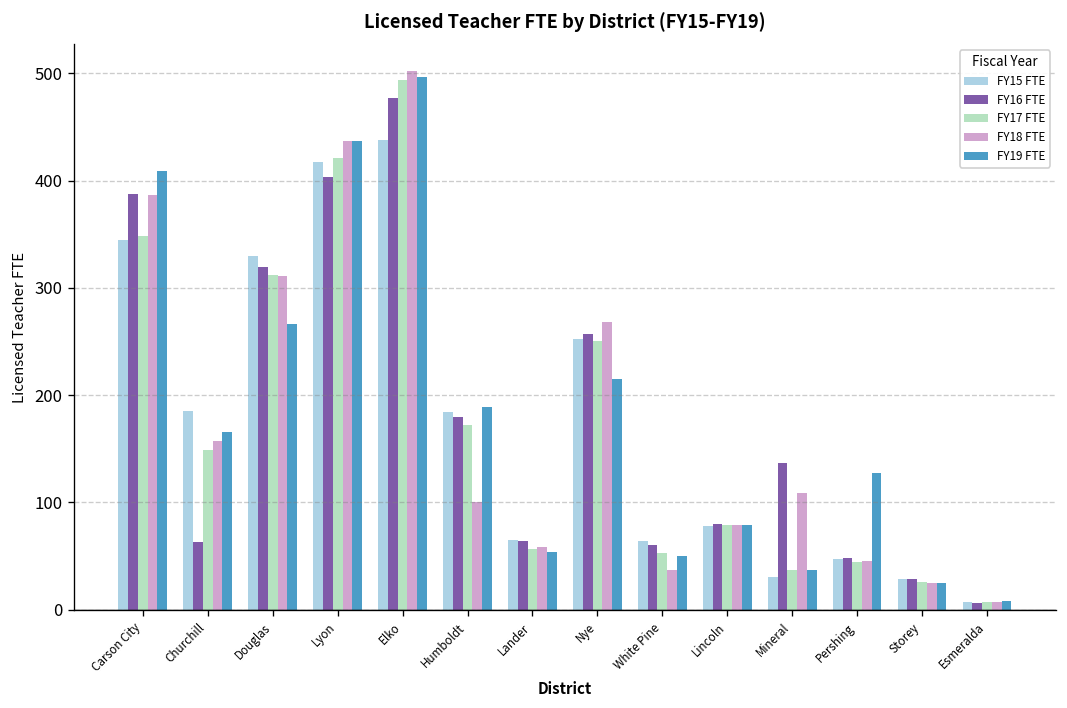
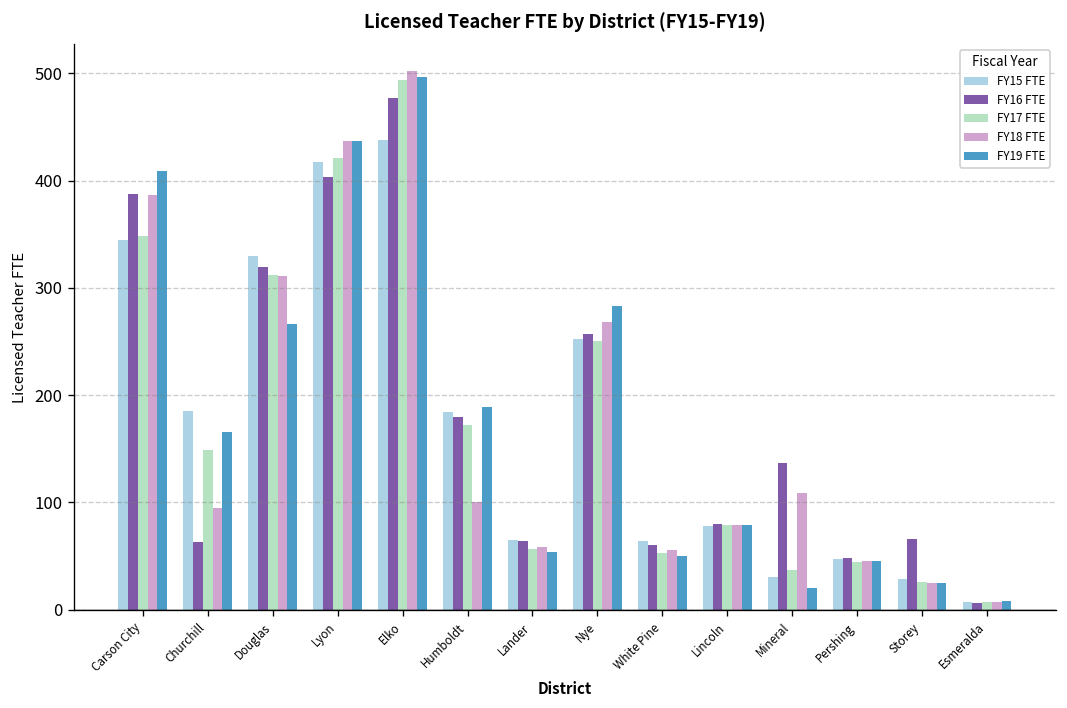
FY18 FTE, Churchill: 160 -> 90
FY19 FTE, Nye: 210 -> 280
FY18 FTE, White Pine: 40 -> 60
FY19 FTE, Mineral: 40 -> 20
FY19 FTE, Pershing: 130 -> 50
FY16 FTE, Storey: 30 -> 70
